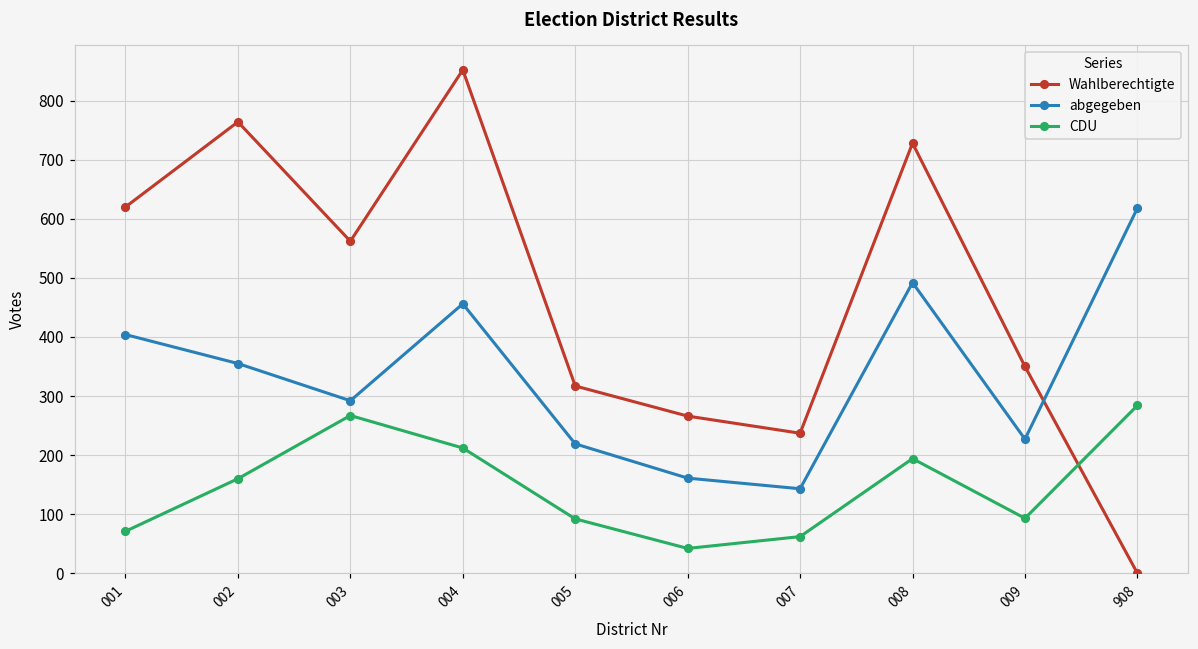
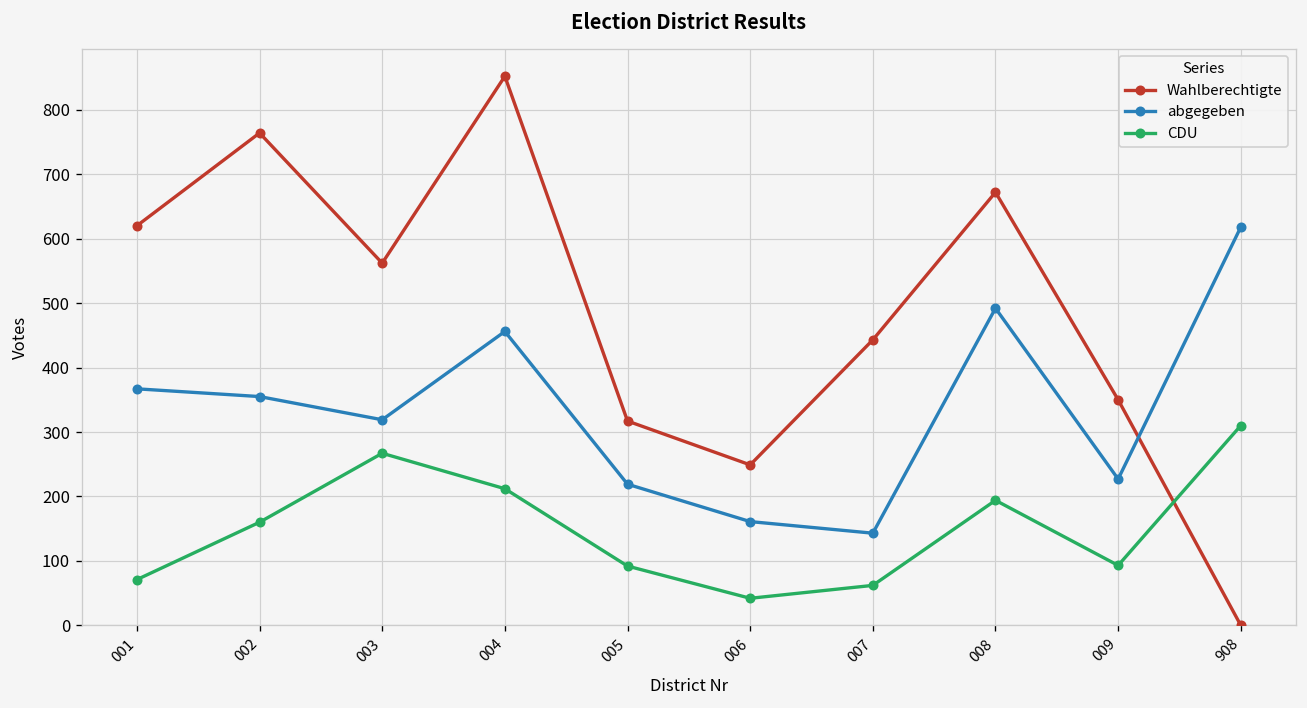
abgegeben, 001: 400 -> 370
abgegeben, 003: 290 -> 320
Wahlberechtigte, 006: 270 -> 250
Wahlberechtigte, 007: 240 -> 440
Wahlberechtigte, 008: 730 -> 670
CDU, 908: 280 -> 310
